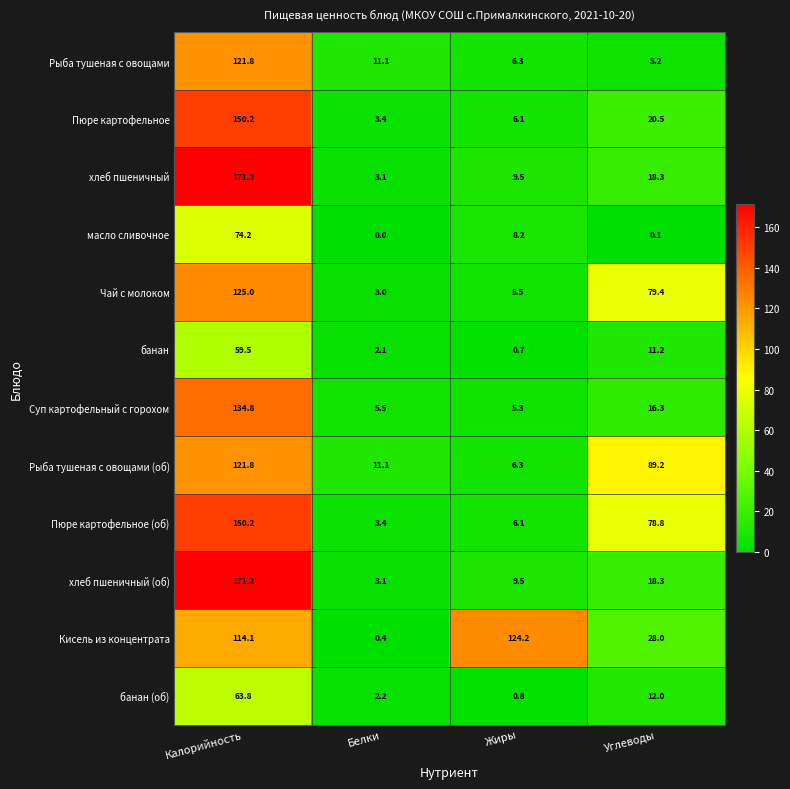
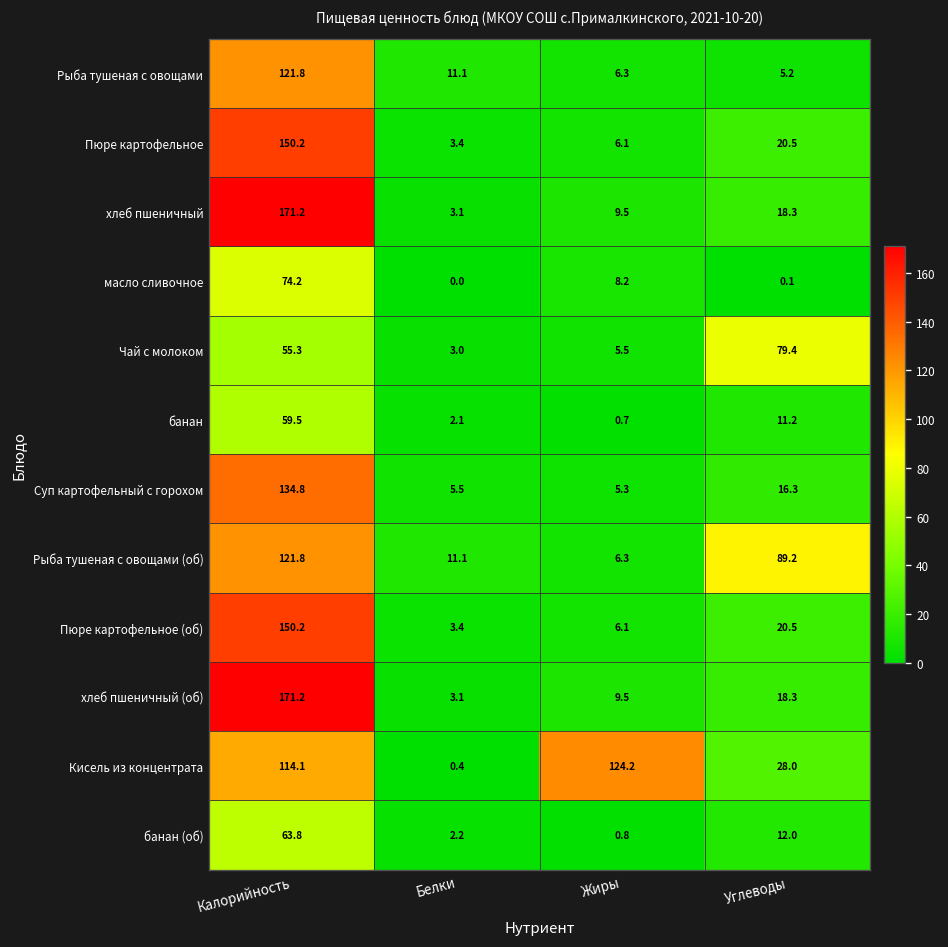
Чай с молоком, Калорийность: 125.0 -> 55.3
Пюре картофельное (об), Углеводы: 78.8 -> 20.5
